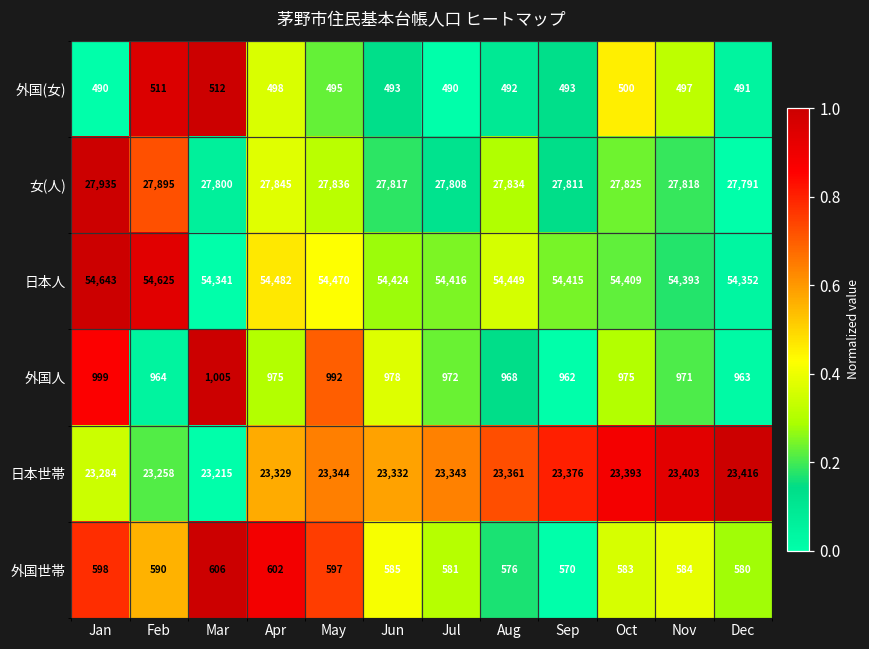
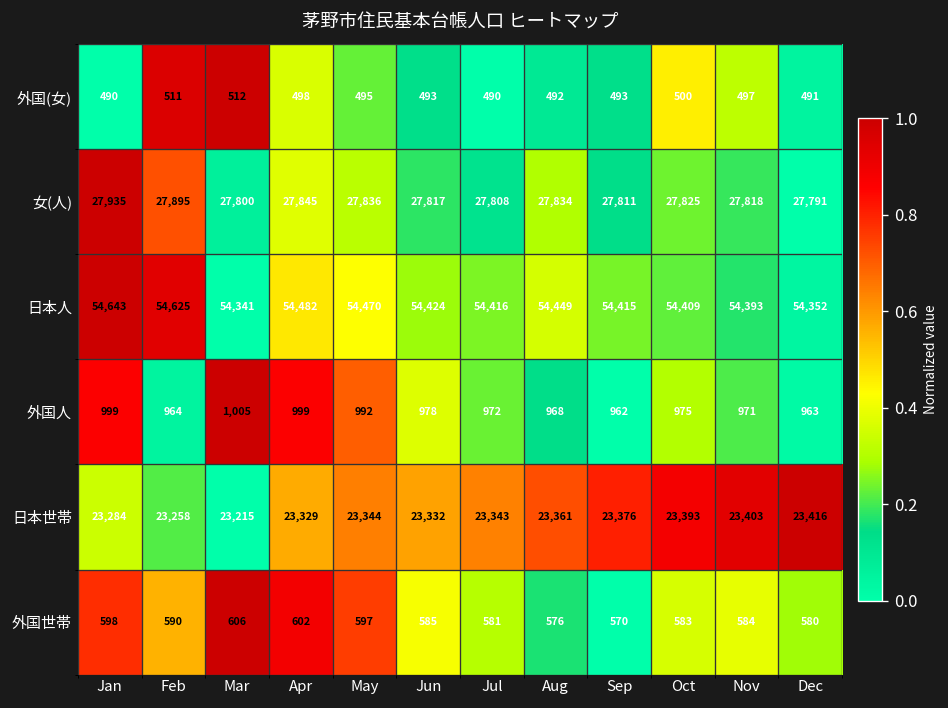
外国人, Apr: 975 -> 999
